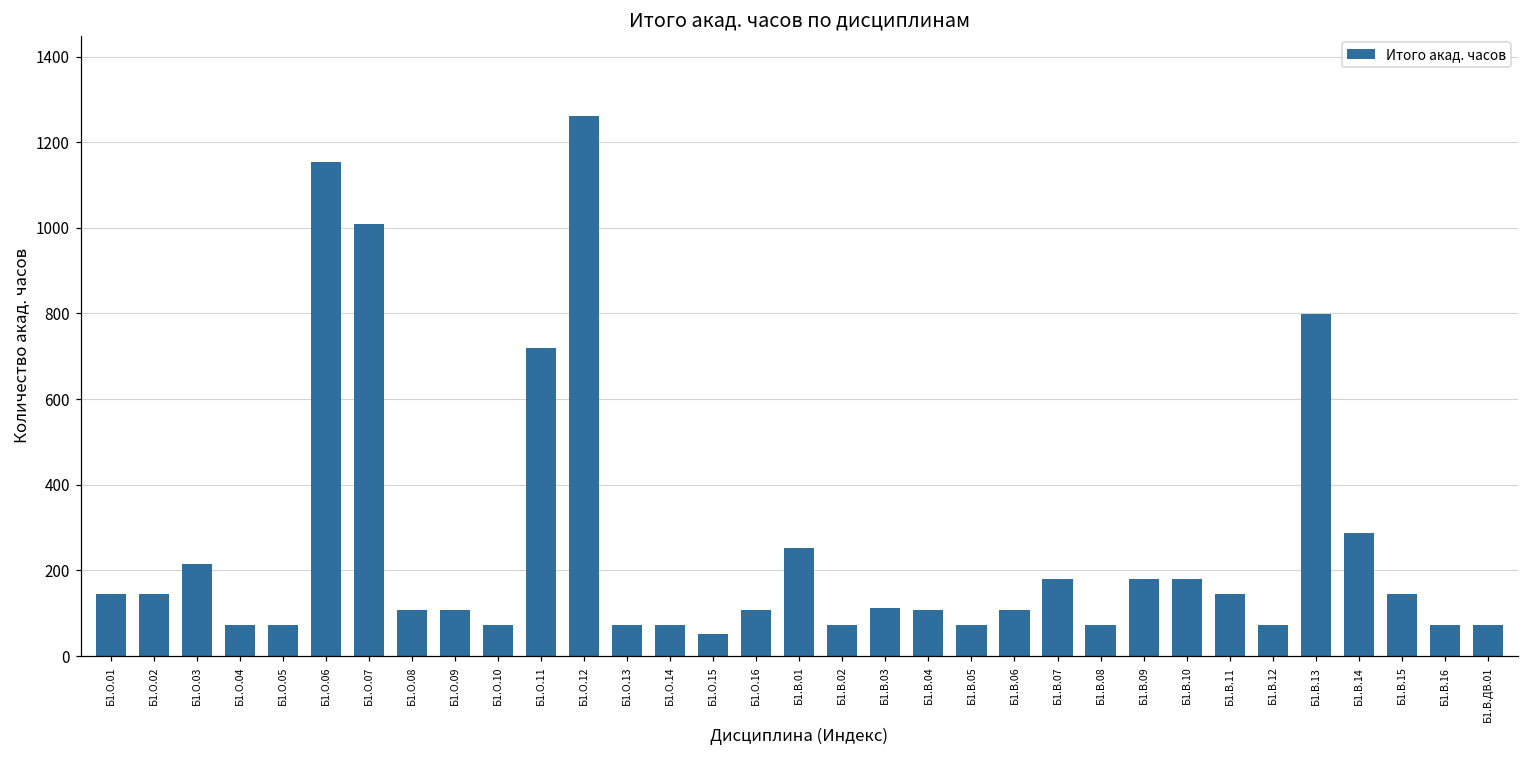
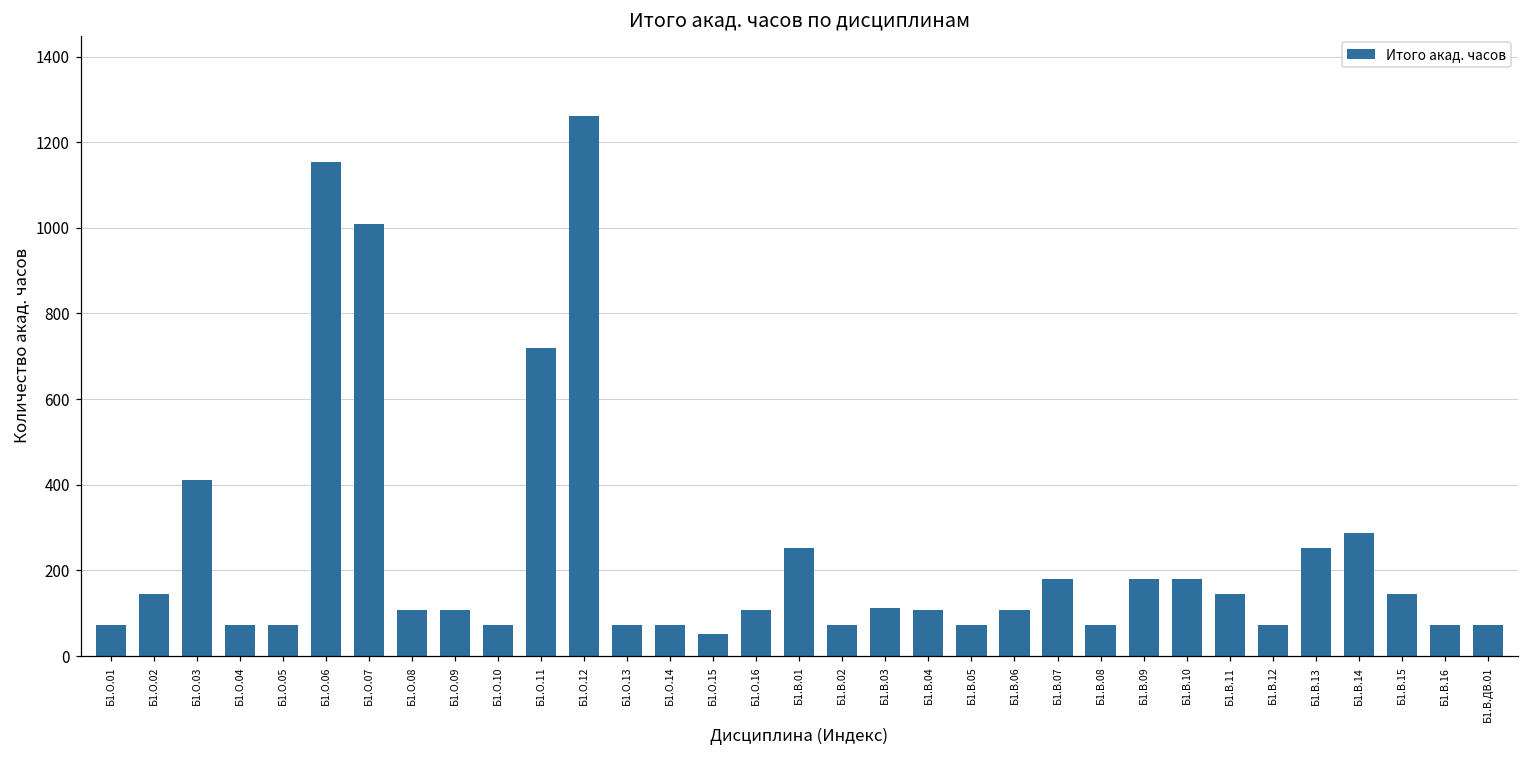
Б1.О.01: 140 -> 70
Б1.О.03: 220 -> 410
Б1.В.13: 800 -> 250
